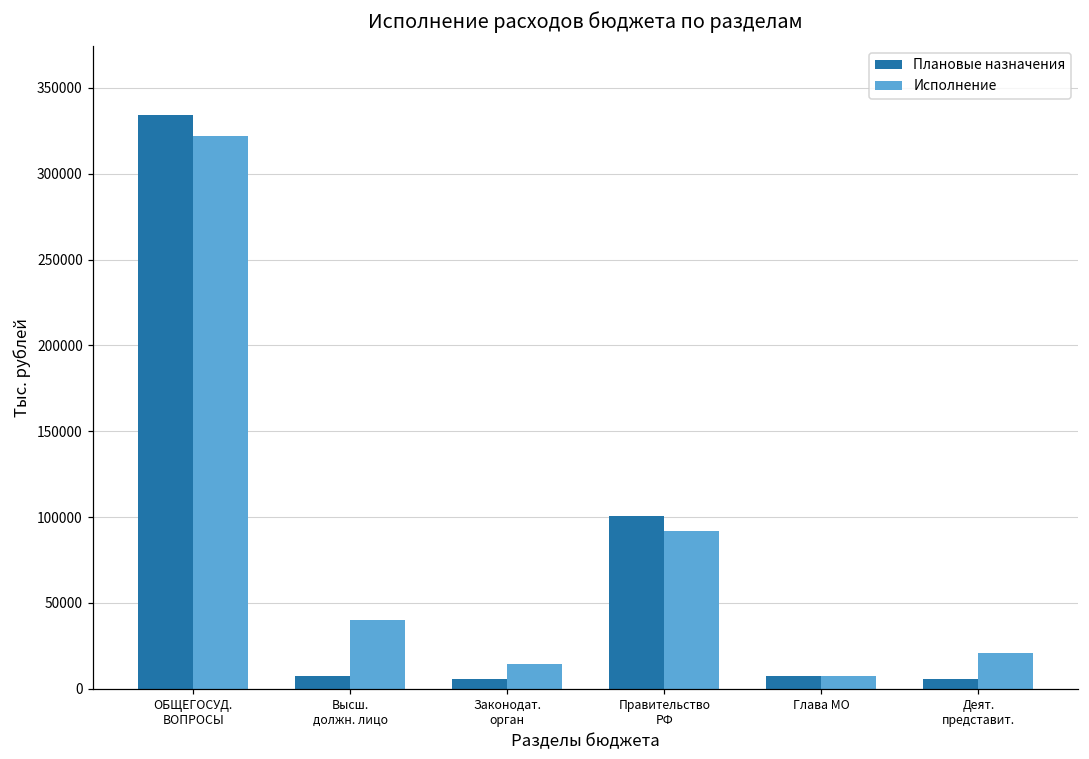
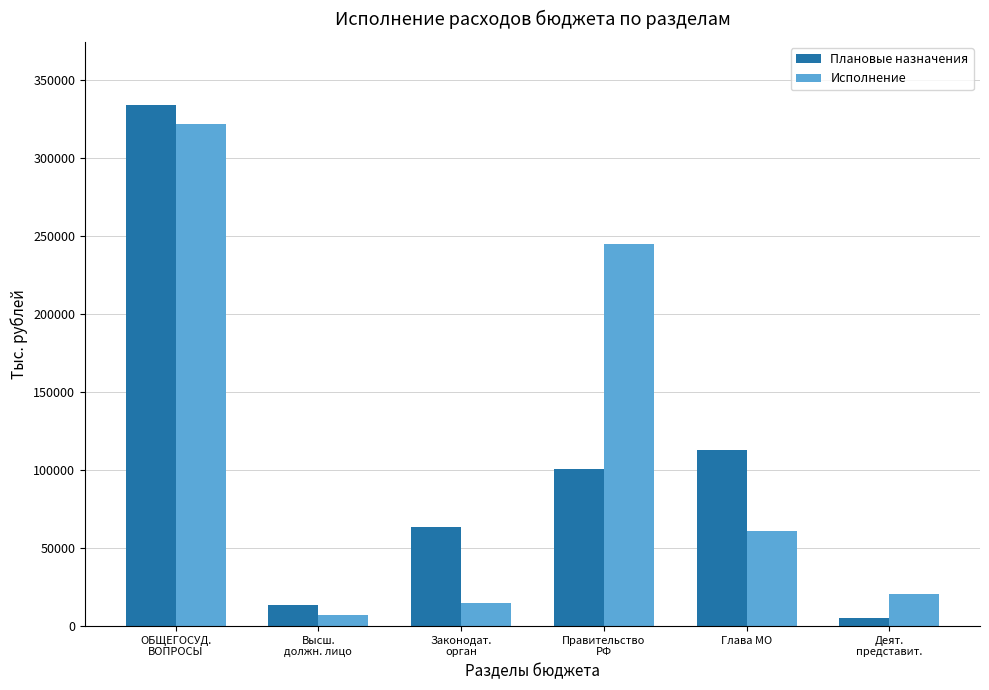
Плановые назначения, Высш. должн. лицо: 7000 -> 14000
Исполнение, Высш. должн. лицо: 40000 -> 7000
Плановые назначения, Законодат. орган: 5000 -> 63000
Исполнение, Правительство РФ: 92000 -> 245000
Плановые назначения, Глава МО: 7000 -> 113000
Исполнение, Глава МО: 7000 -> 61000
